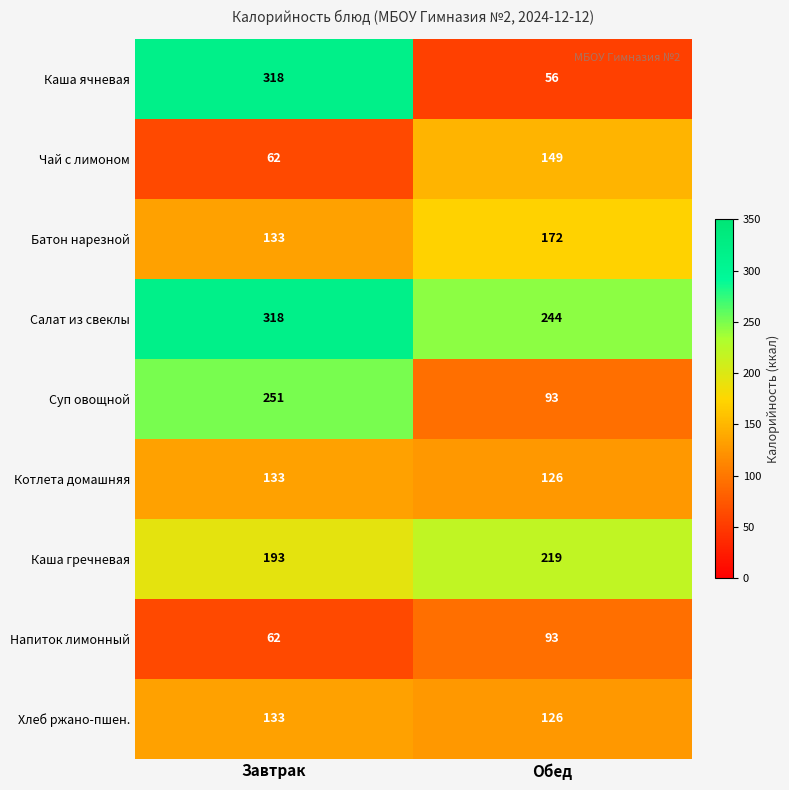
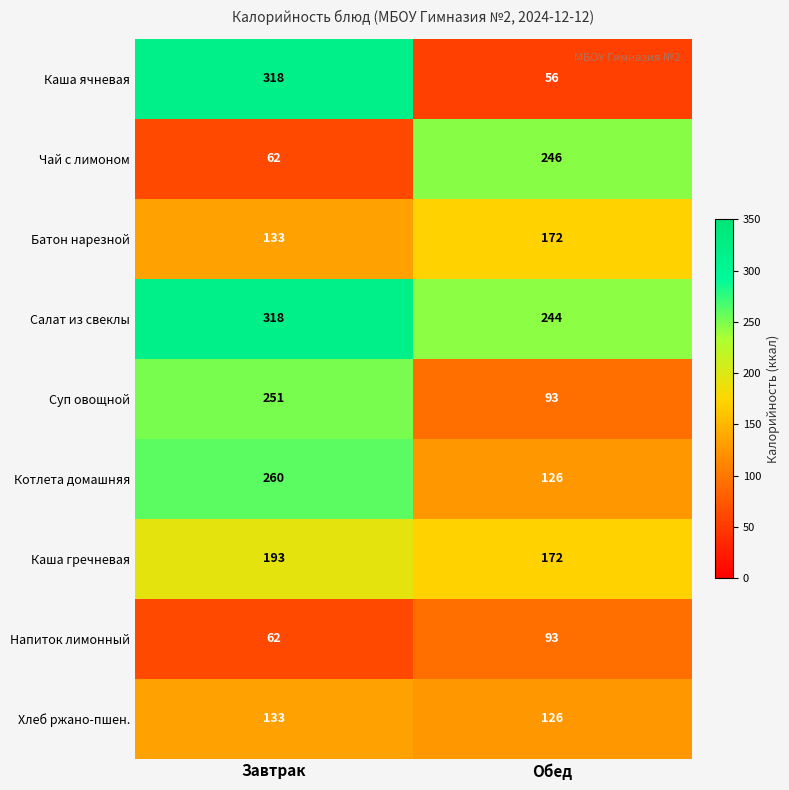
Чай с лимоном, Обед: 149 -> 246
Котлета домашняя, Завтрак: 133 -> 260
Каша гречневая, Обед: 219 -> 172
